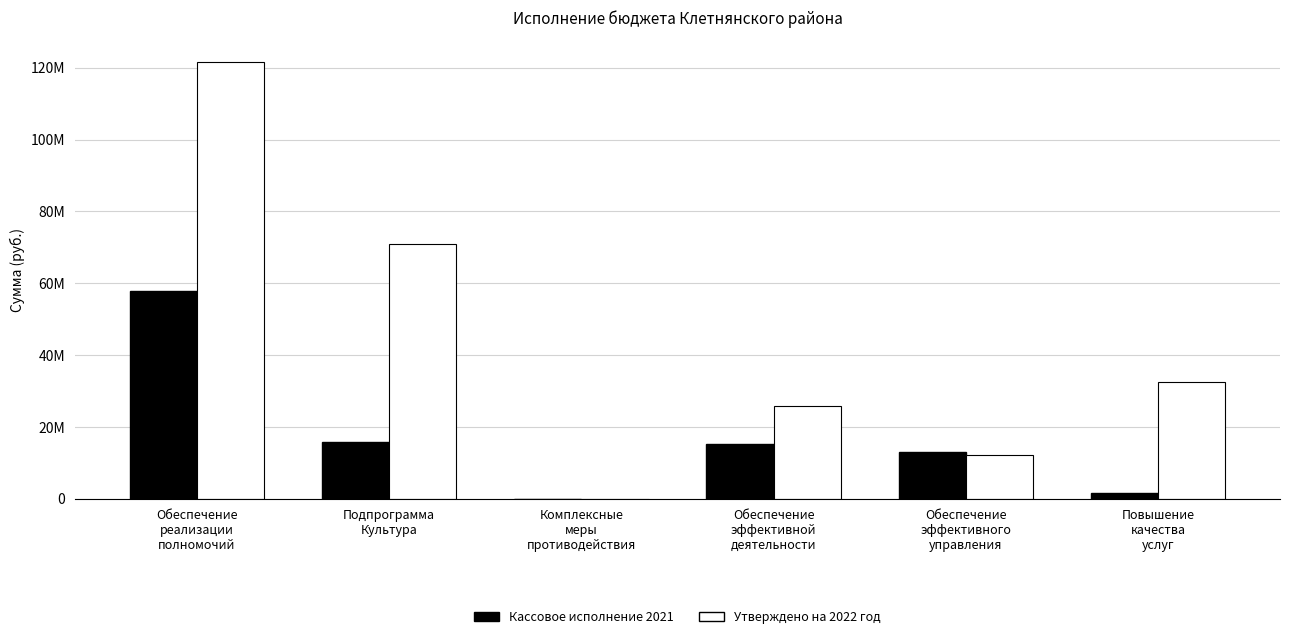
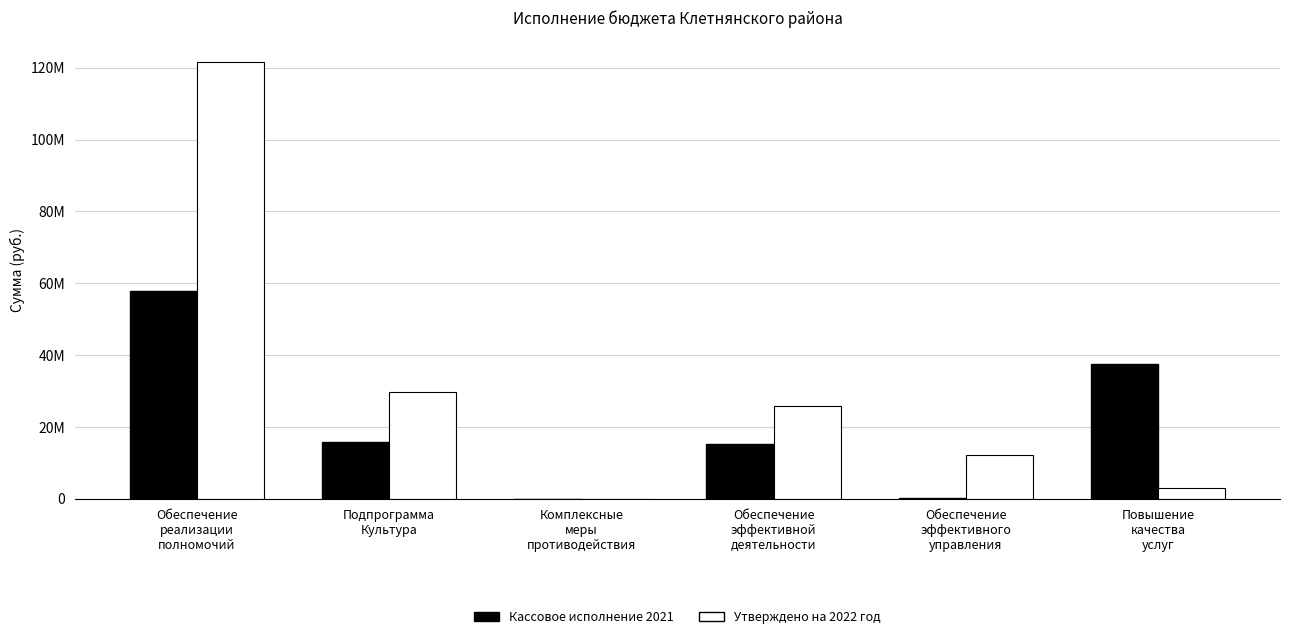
Утверждено на 2022 год, Подпрограмма Культура: 71000000 -> 30000000
Кассовое исполнение 2021, Обеспечение эффективного управления: 13000000 -> 0
Кассовое исполнение 2021, Повышение качества услуг: 2000000 -> 38000000
Утверждено на 2022 год, Повышение качества услуг: 33000000 -> 3000000
